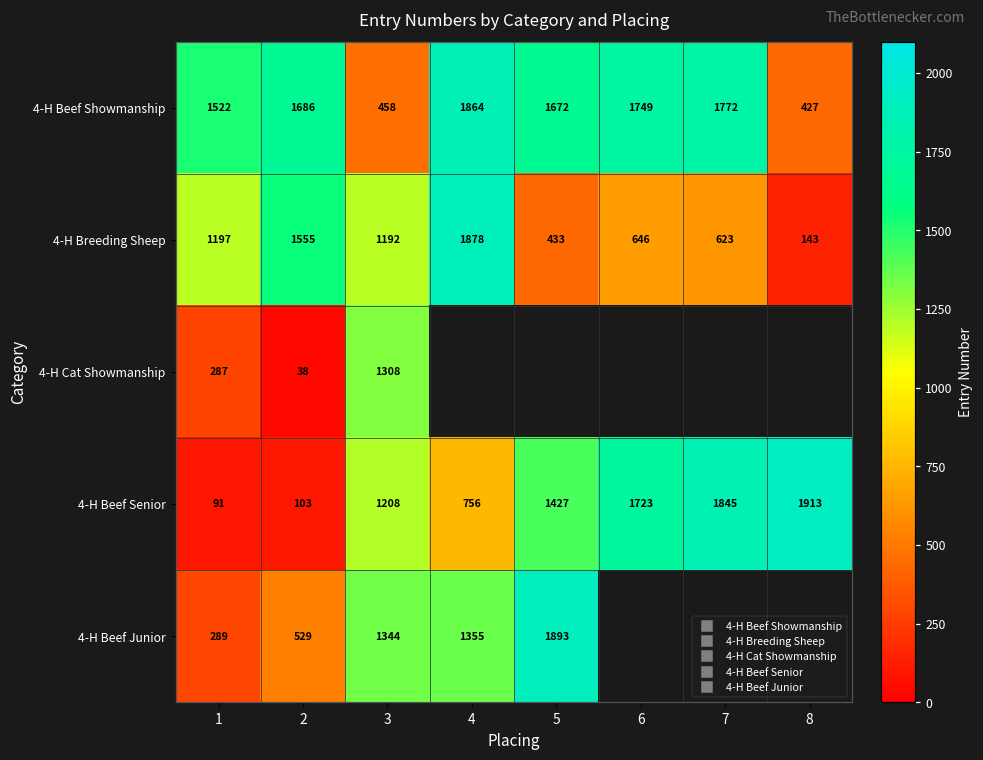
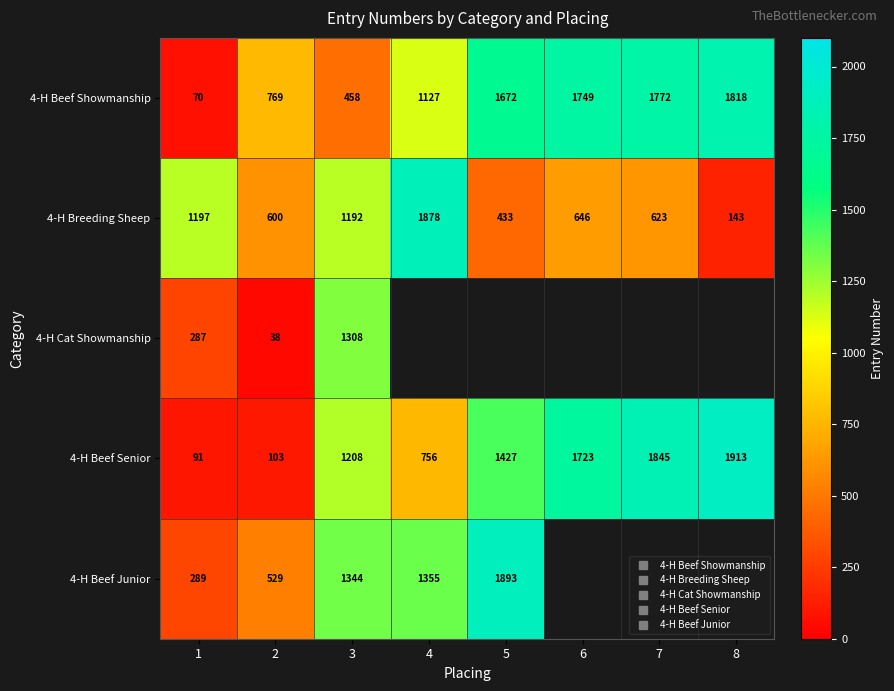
4-H Beef Showmanship, 1: 1522 -> 70
4-H Beef Showmanship, 2: 1686 -> 769
4-H Beef Showmanship, 4: 1864 -> 1127
4-H Beef Showmanship, 8: 427 -> 1818
4-H Breeding Sheep, 2: 1555 -> 600
